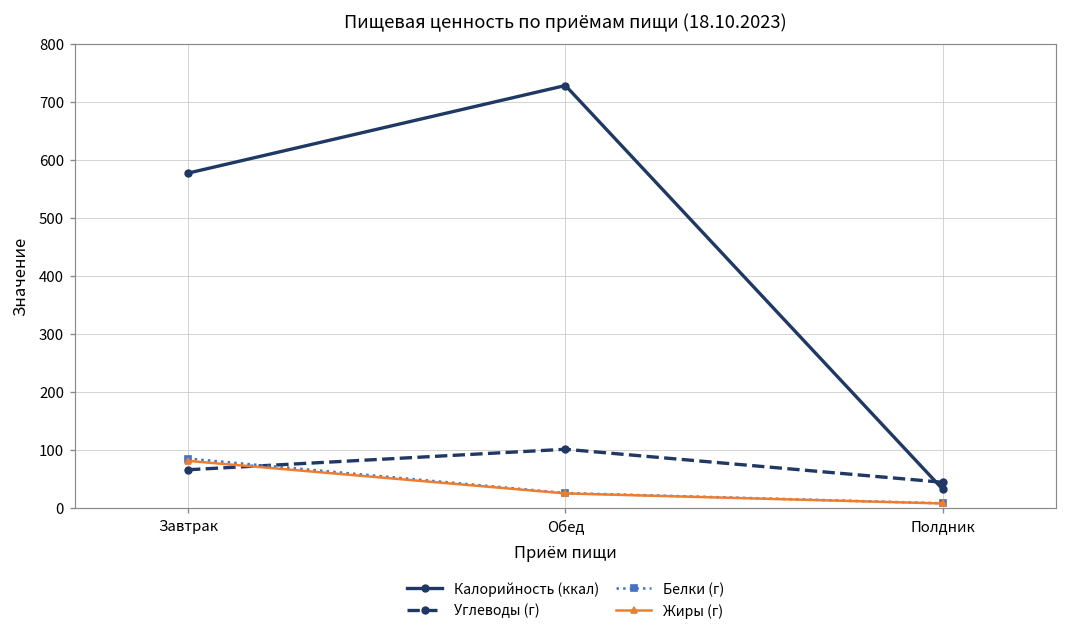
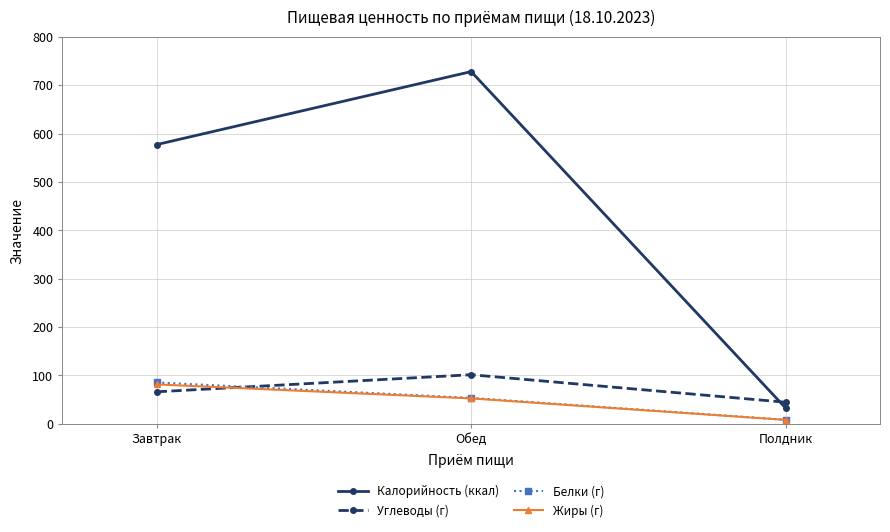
Белки (г), Обед: 30 -> 50
Жиры (г), Обед: 30 -> 50
